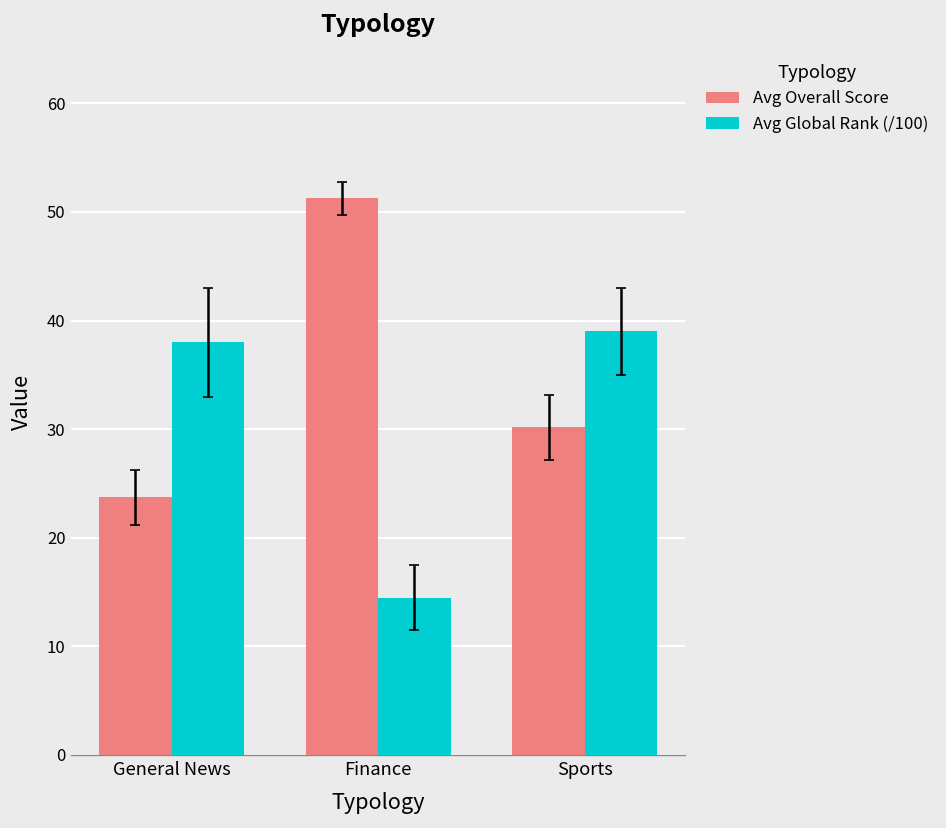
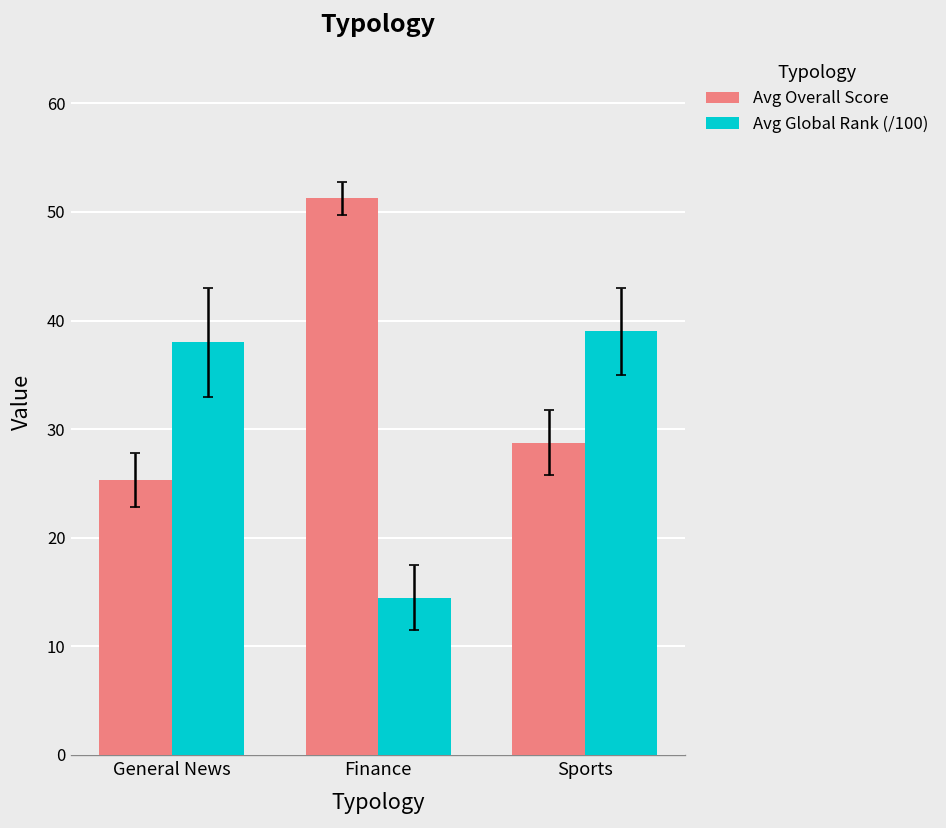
Avg Overall Score, General News: 24 -> 25
Avg Overall Score, Sports: 30 -> 29
